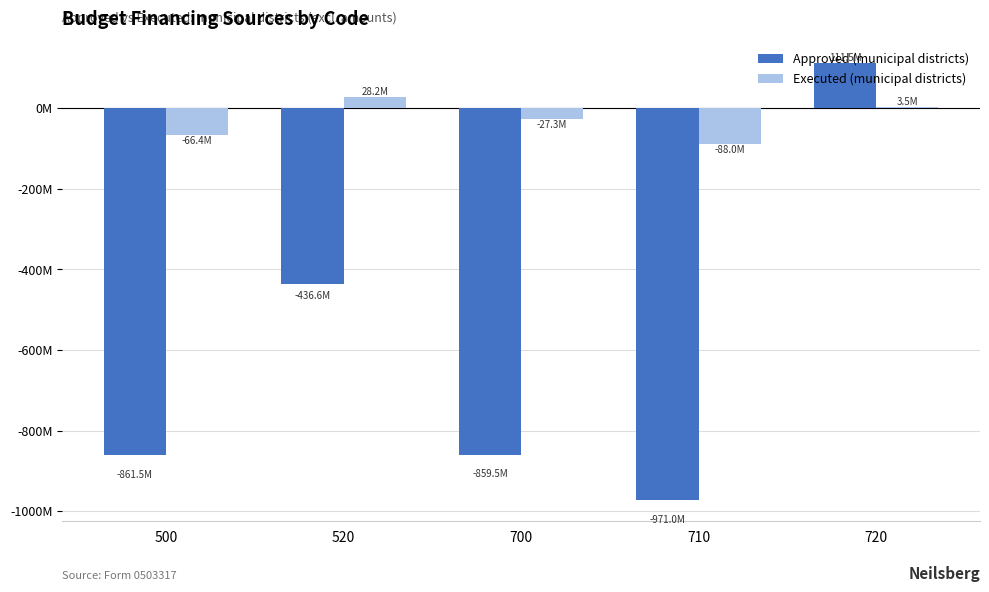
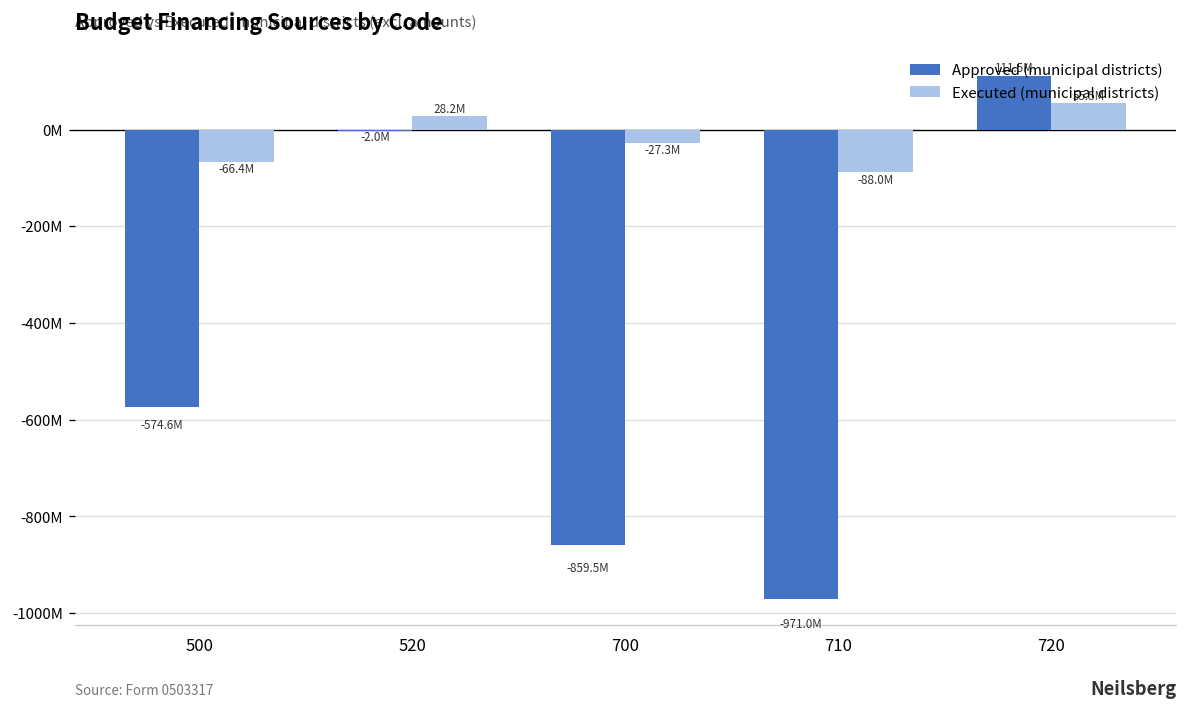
Approved (municipal districts), 500: -861.5M -> -574.6M
Approved (municipal districts), 520: -436.6M -> -2.0M
Executed (municipal districts), 720: 3.5M -> 55.5M
